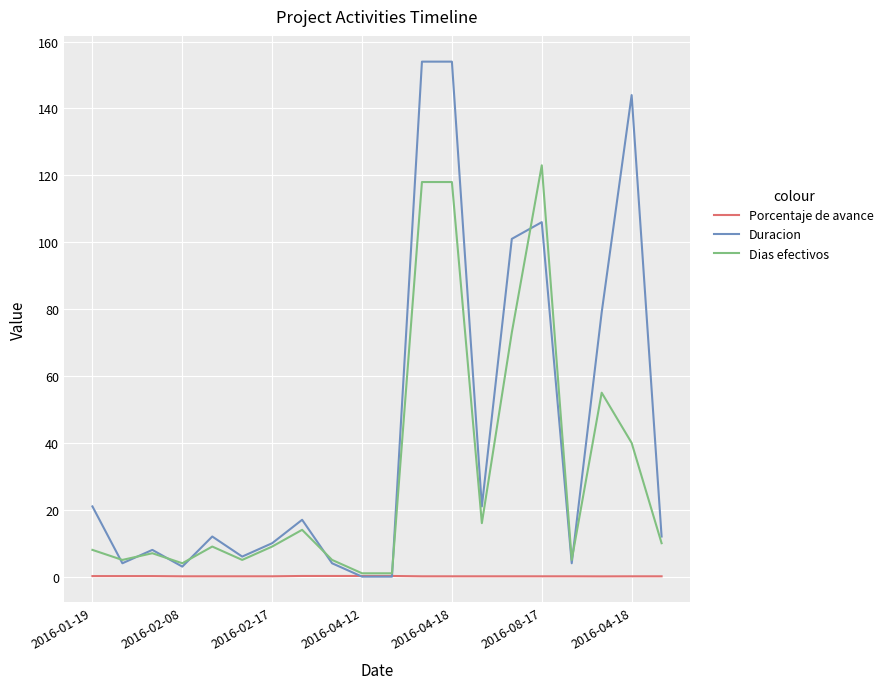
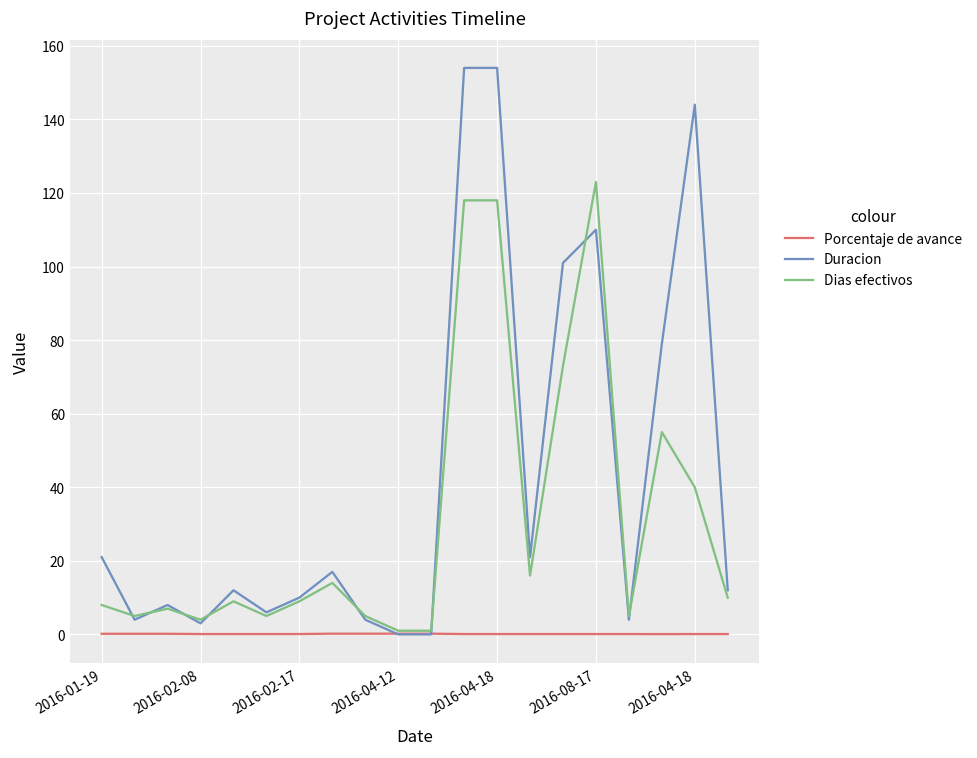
Duracion, 2016-08-17: 106 -> 110
